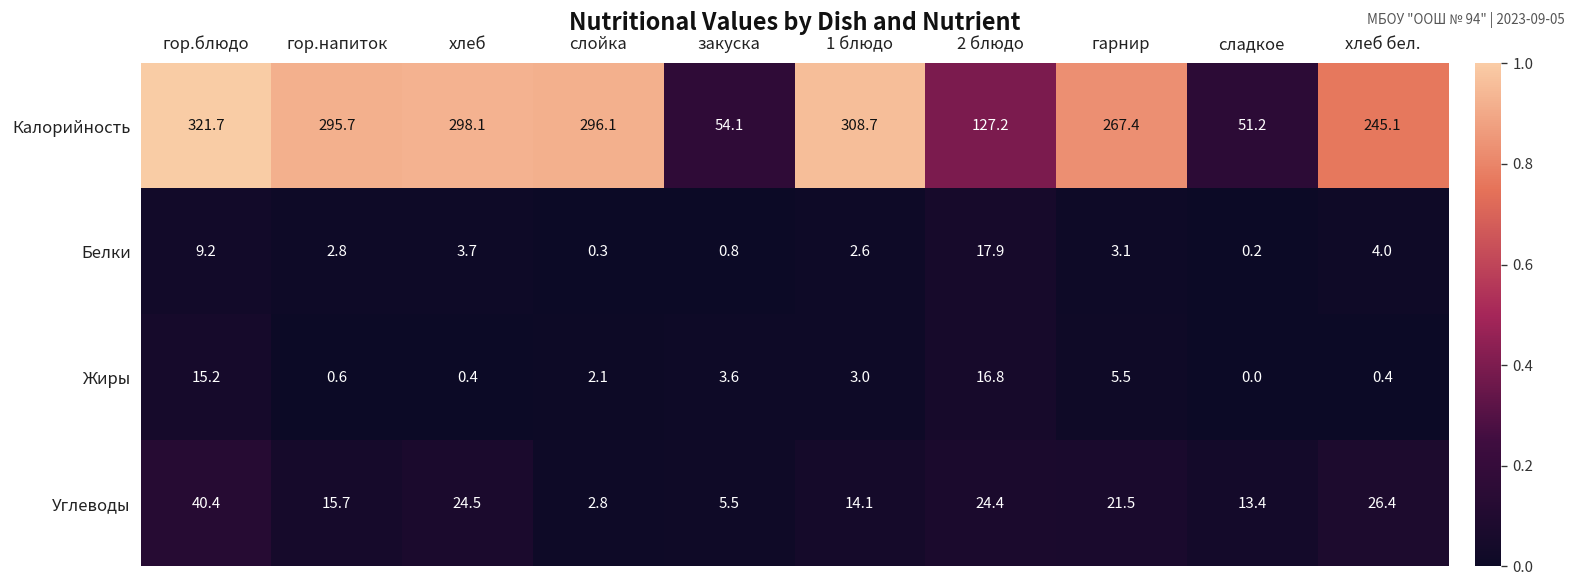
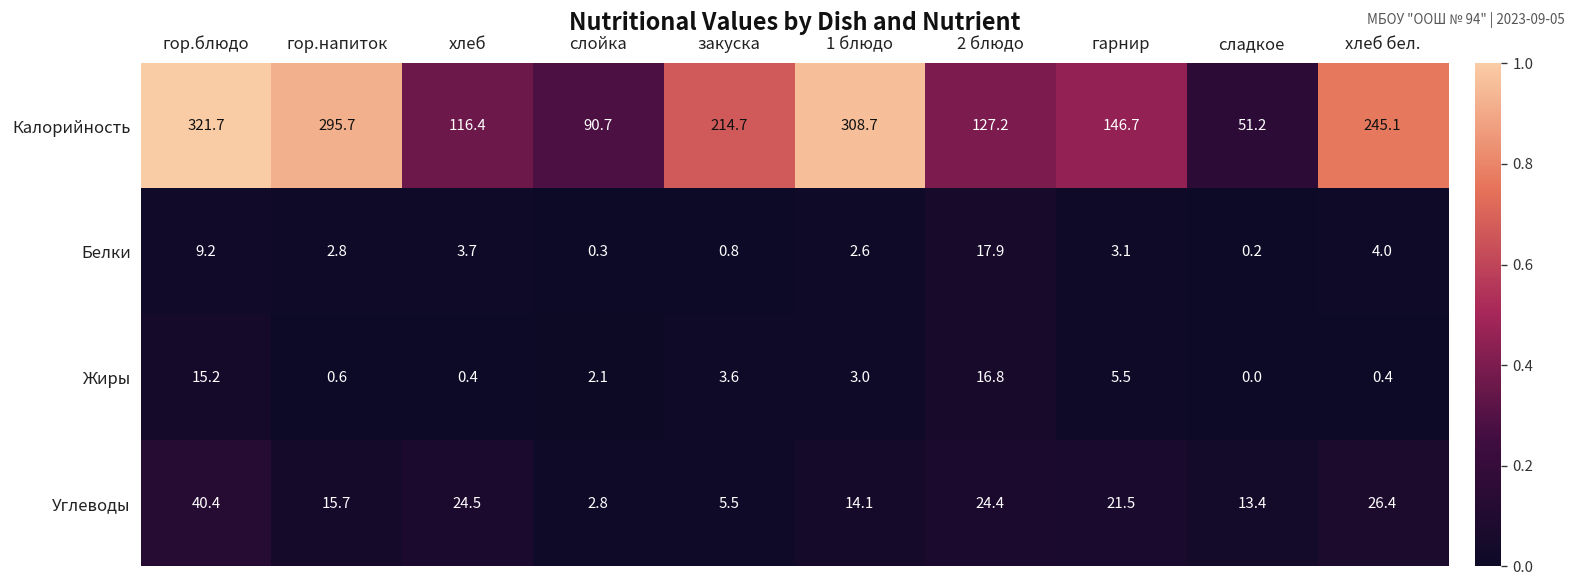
Калорийность, хлеб: 298.1 -> 116.4
Калорийность, слойка: 296.1 -> 90.7
Калорийность, закуска: 54.1 -> 214.7
Калорийность, гарнир: 267.4 -> 146.7
